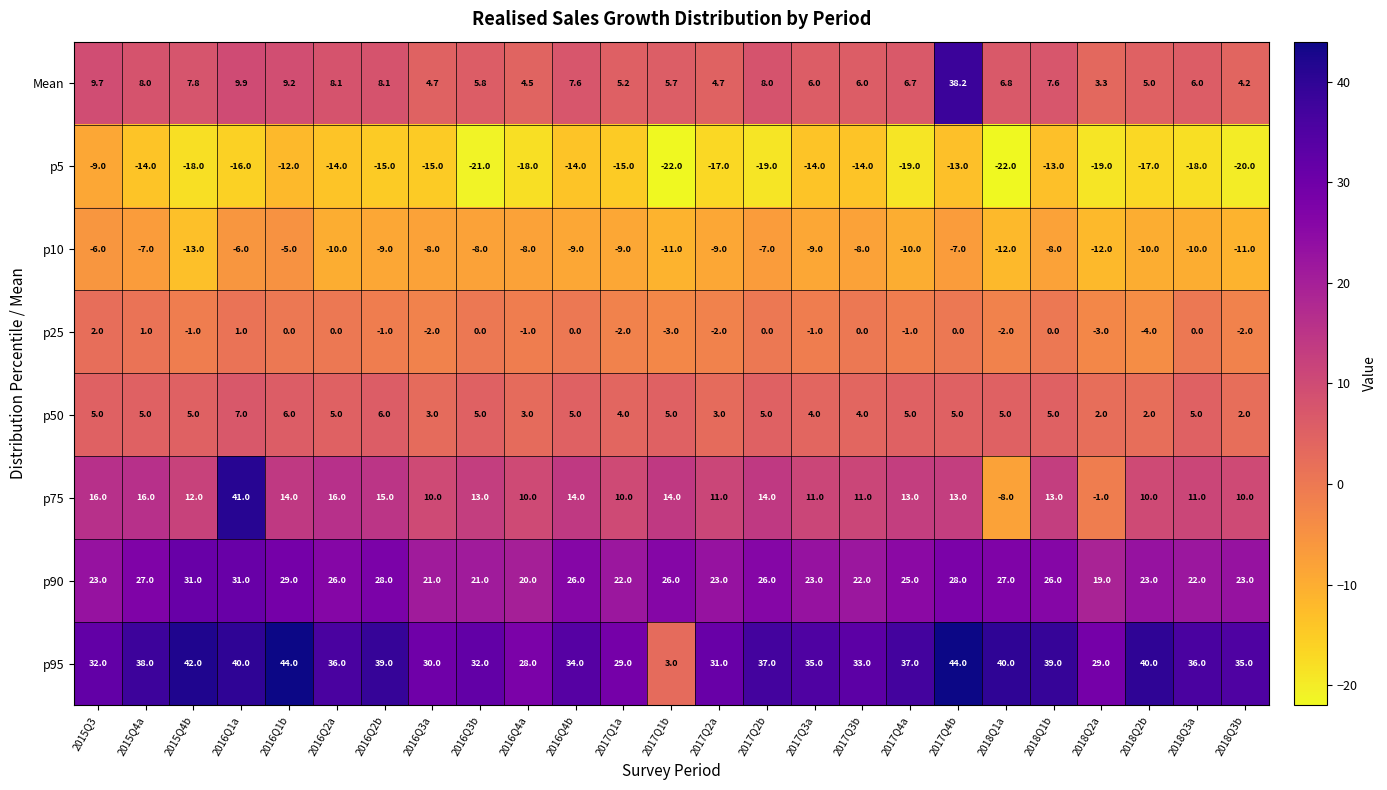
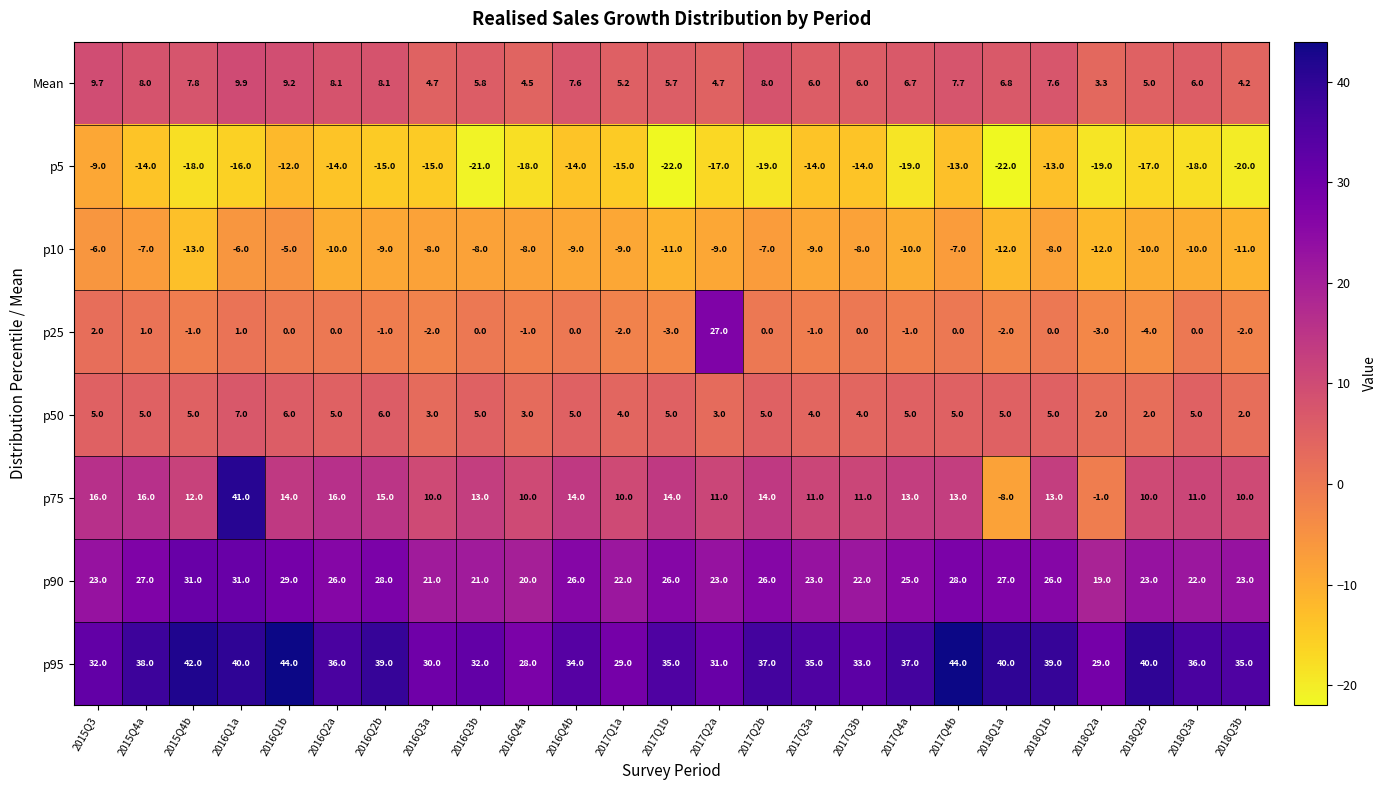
Mean, 2017Q4b: 38.2 -> 7.7
p25, 2017Q2a: -2.0 -> 27.0
p95, 2017Q1b: 3.0 -> 35.0
